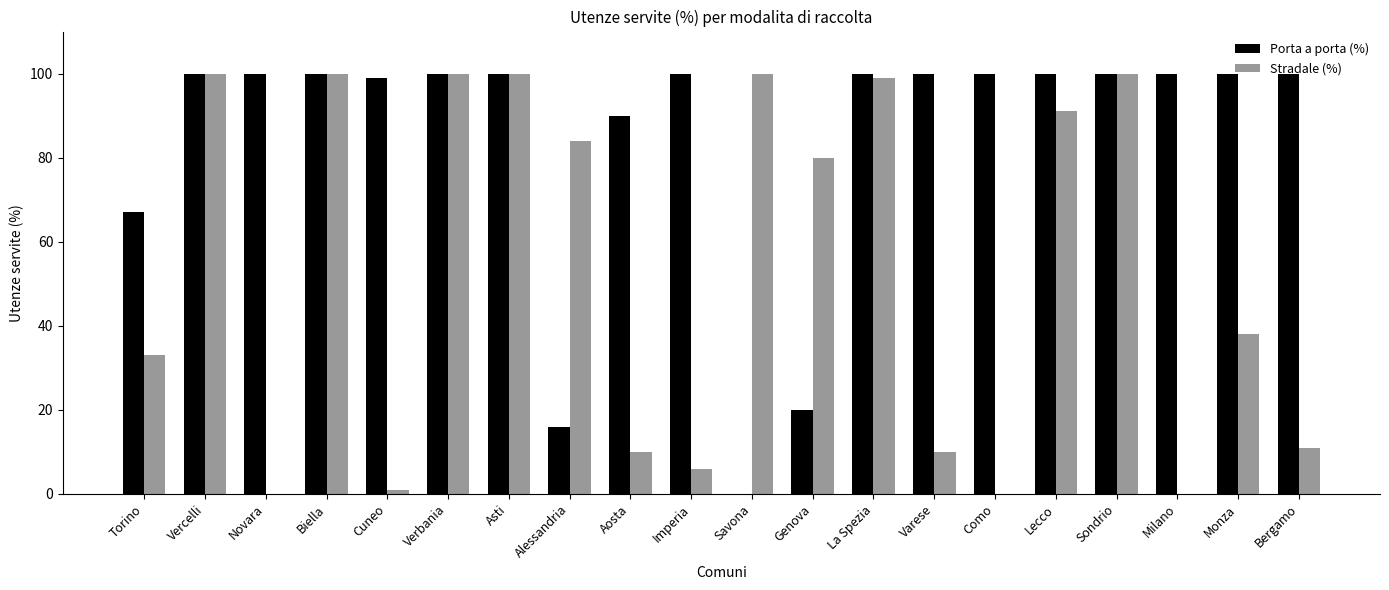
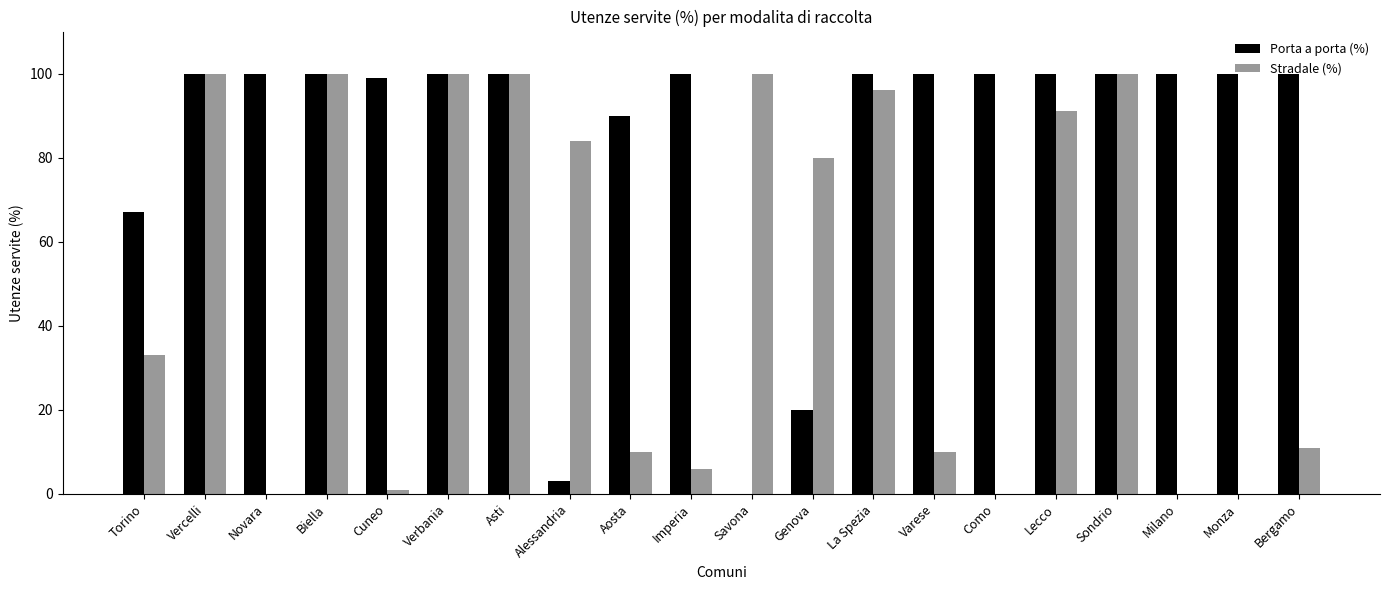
Porta a porta (%), Alessandria: 16 -> 3
Stradale (%), La Spezia: 99 -> 96
Stradale (%), Monza: 38 -> 0
